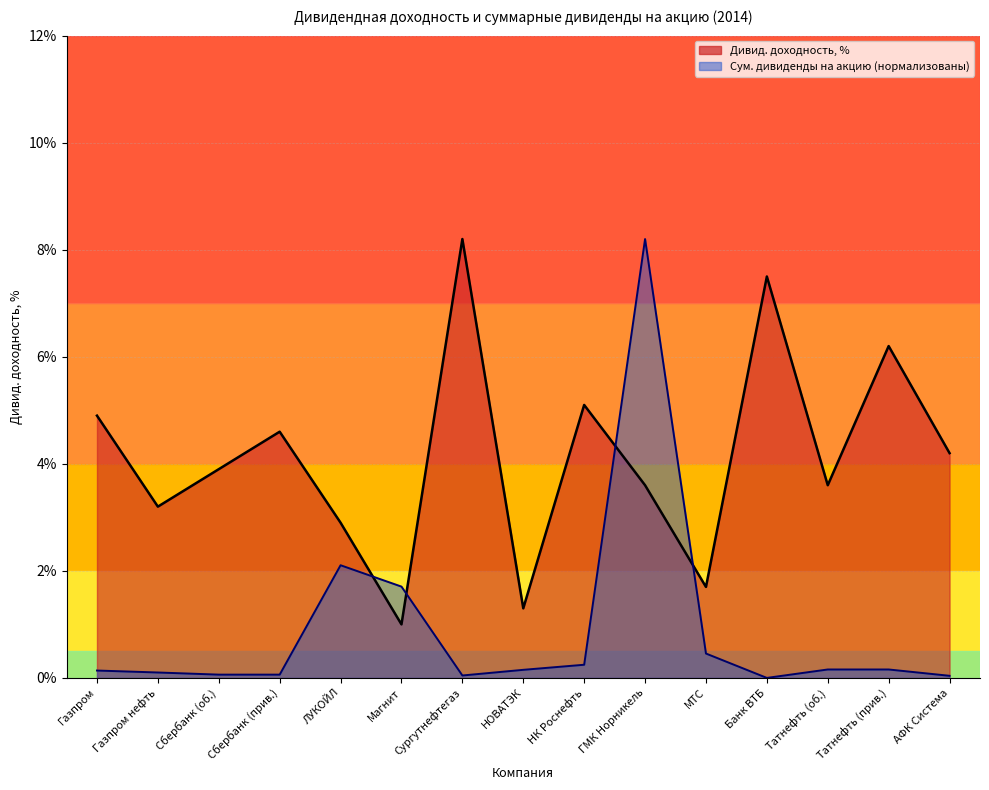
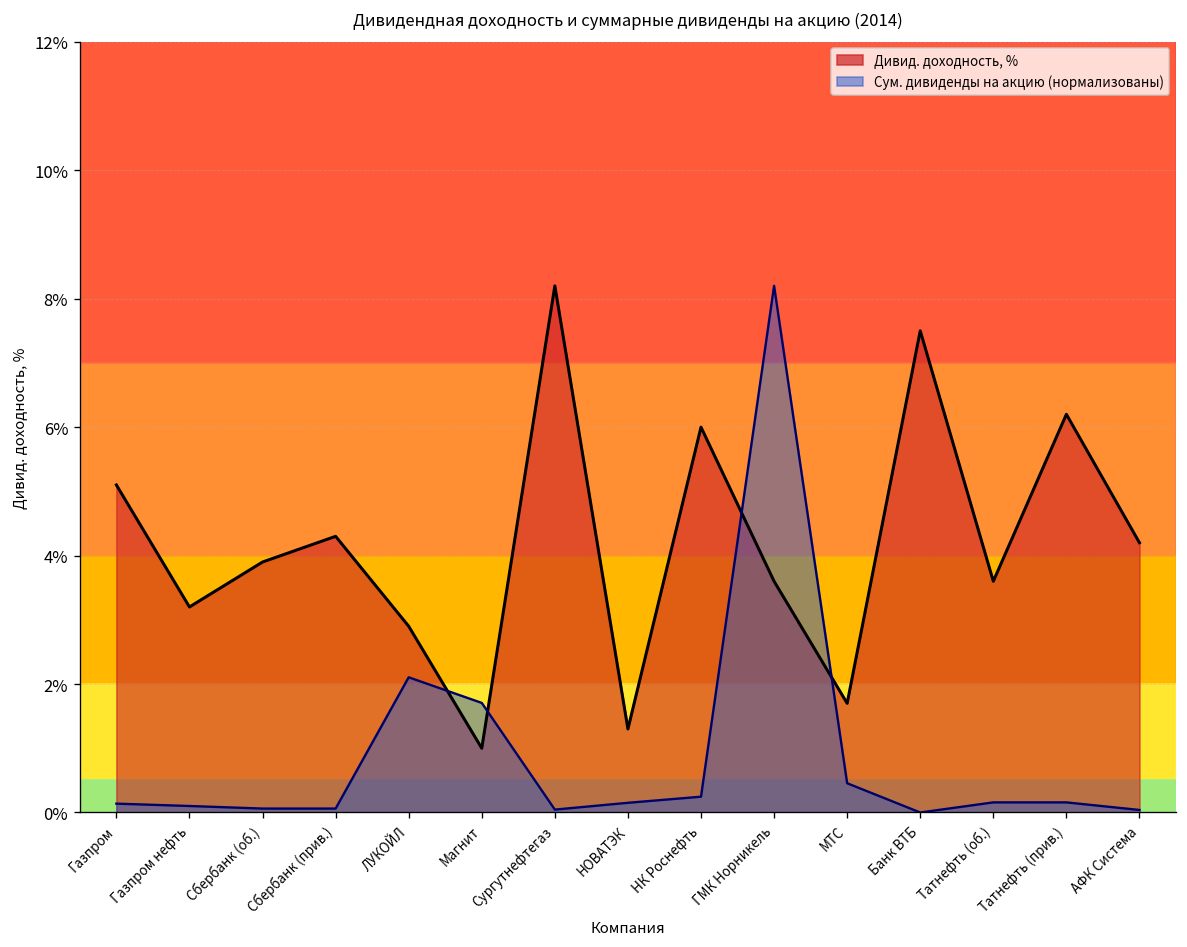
Дивид. доходность, %, Газпром: 4.9% -> 5.1%
Дивид. доходность, %, Сбербанк (прив.): 4.6% -> 4.3%
Дивид. доходность, %, НК Роснефть: 5.1% -> 6.0%
